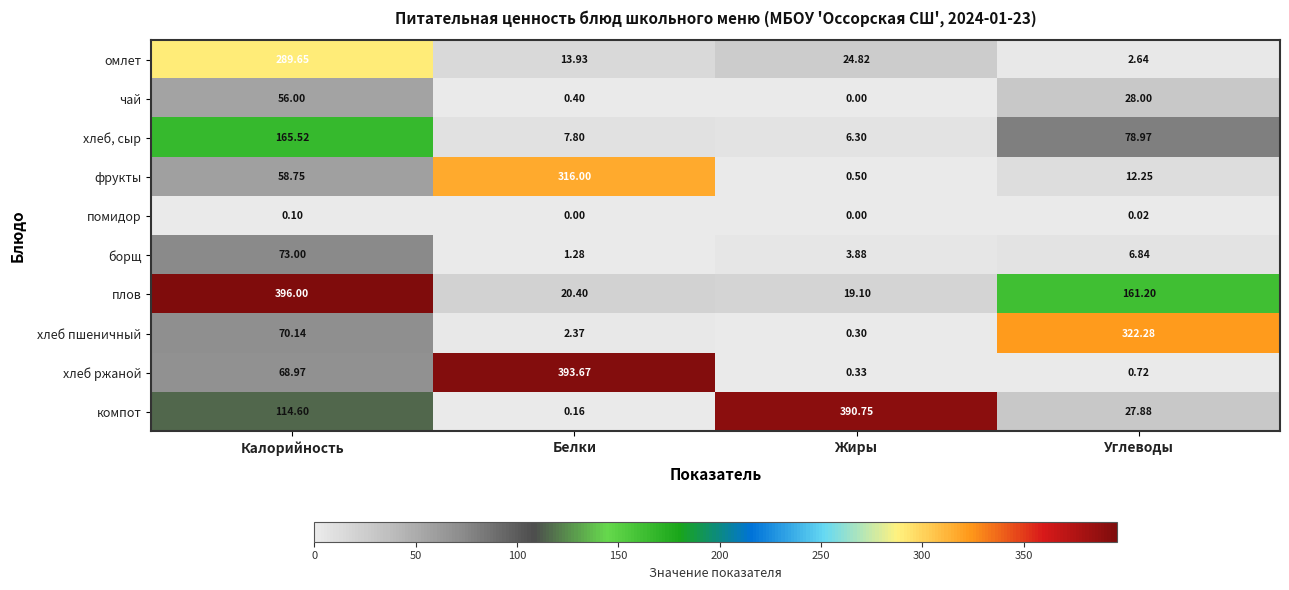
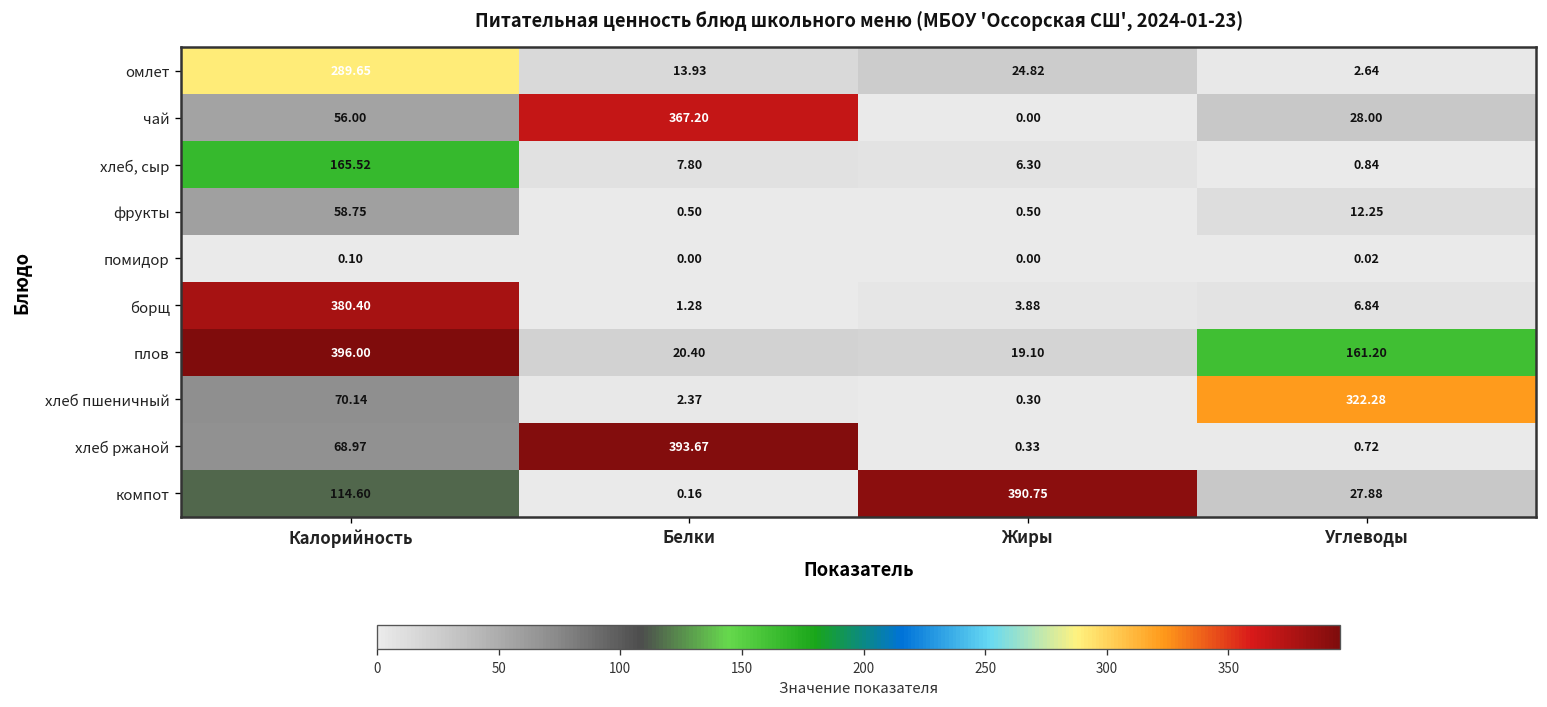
чай, Белки: 0.40 -> 367.20
хлеб, сыр, Углеводы: 78.97 -> 0.84
фрукты, Белки: 316.00 -> 0.50
борщ, Калорийность: 73.00 -> 380.40
